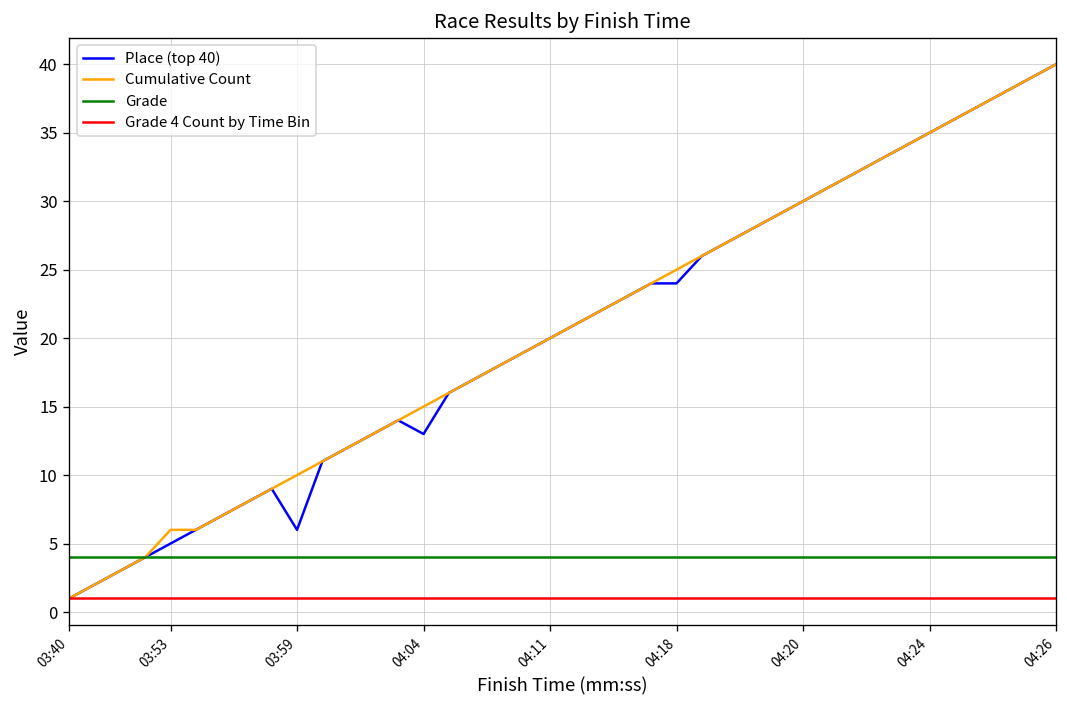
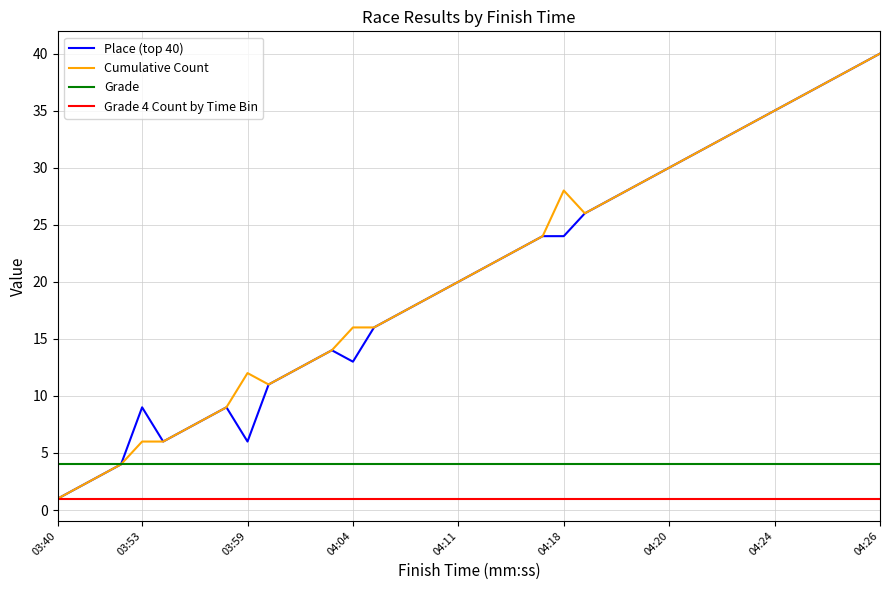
Place (top 40), 03:53: 5 -> 9
Cumulative Count, 03:59: 10 -> 12
Cumulative Count, 04:04: 15 -> 16
Cumulative Count, 04:18: 25 -> 28
